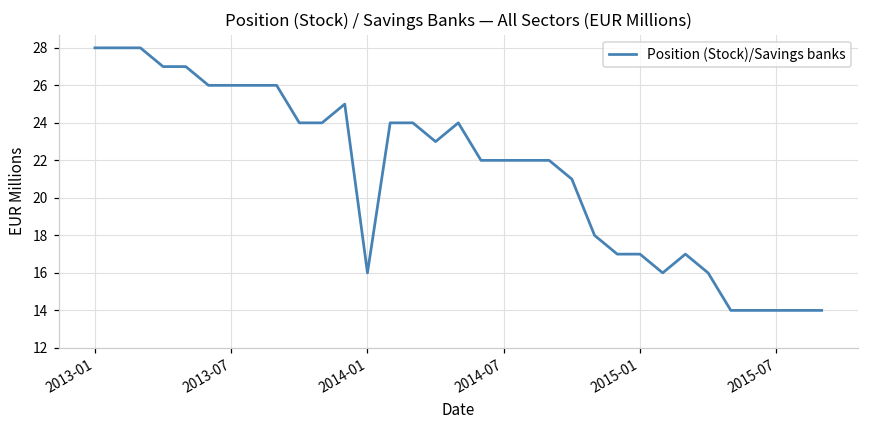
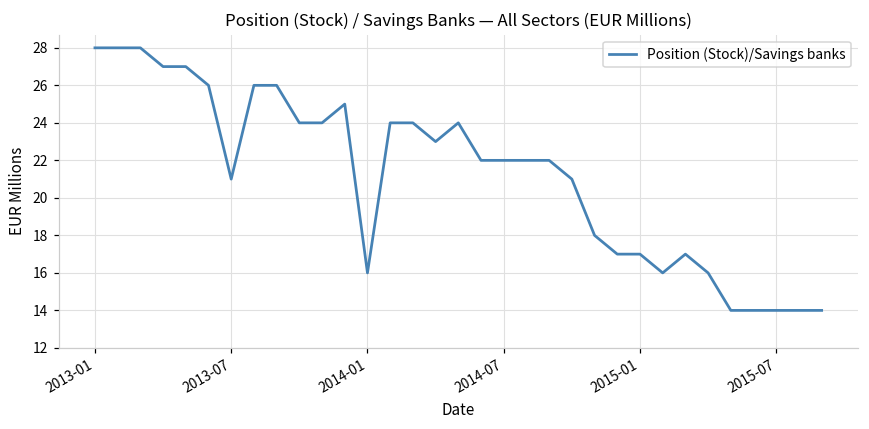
2013-07: 26 -> 21
